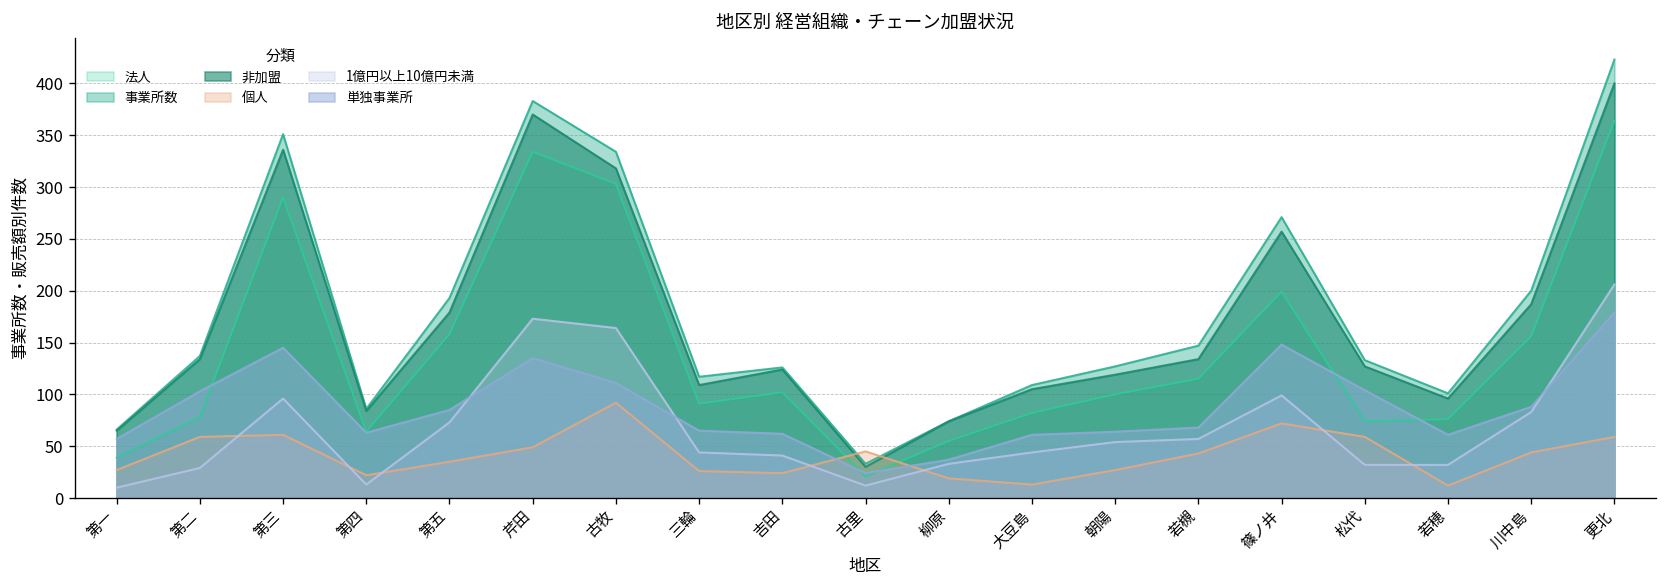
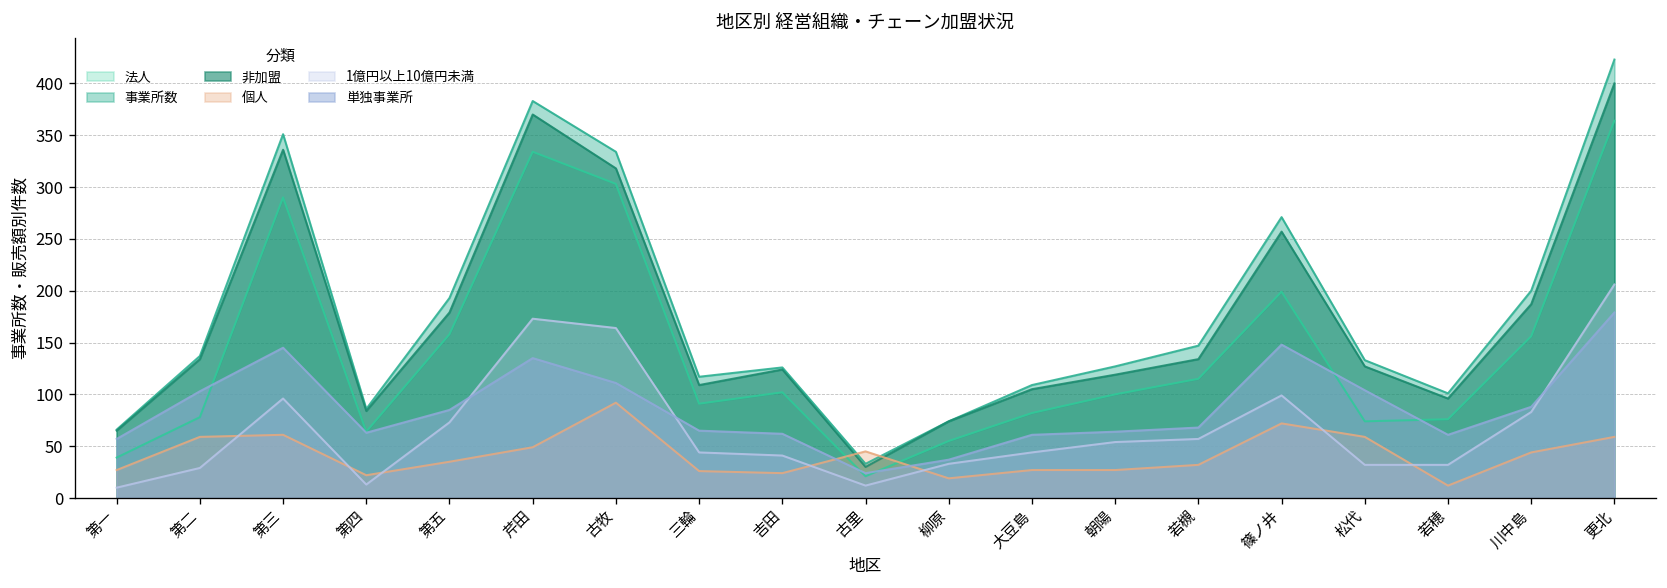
個人, 大豆島: 10 -> 30
個人, 若槻: 40 -> 30
